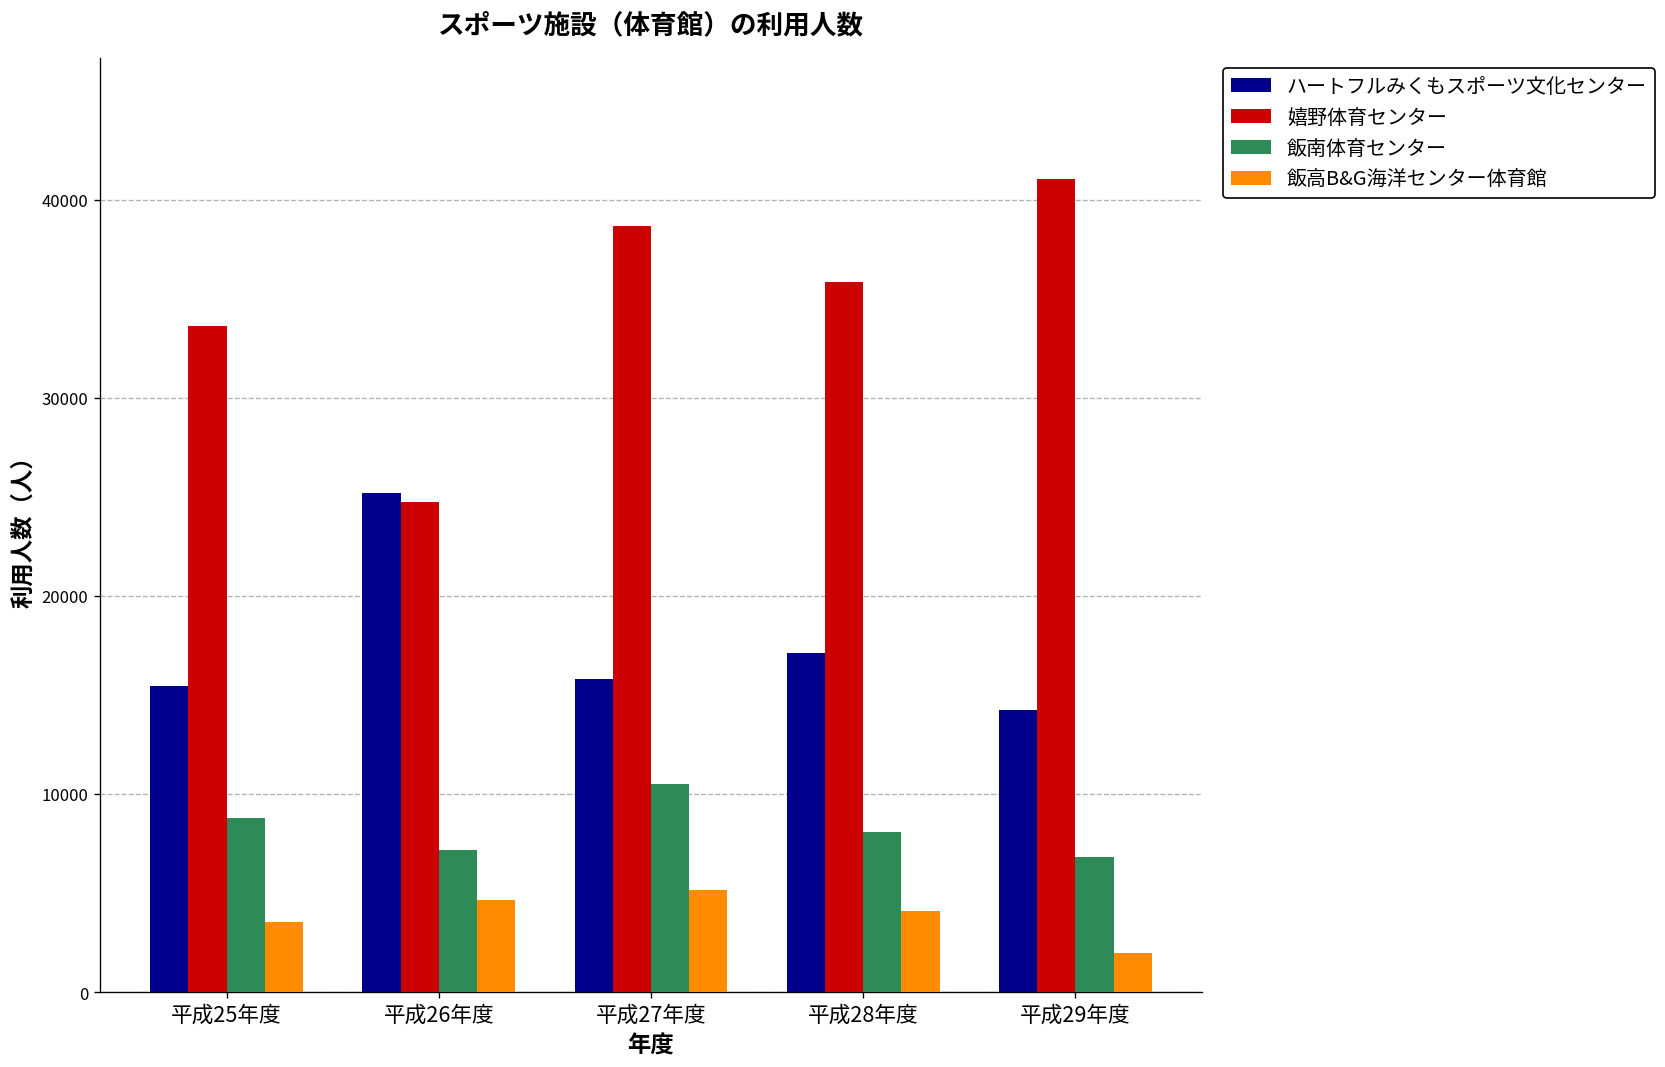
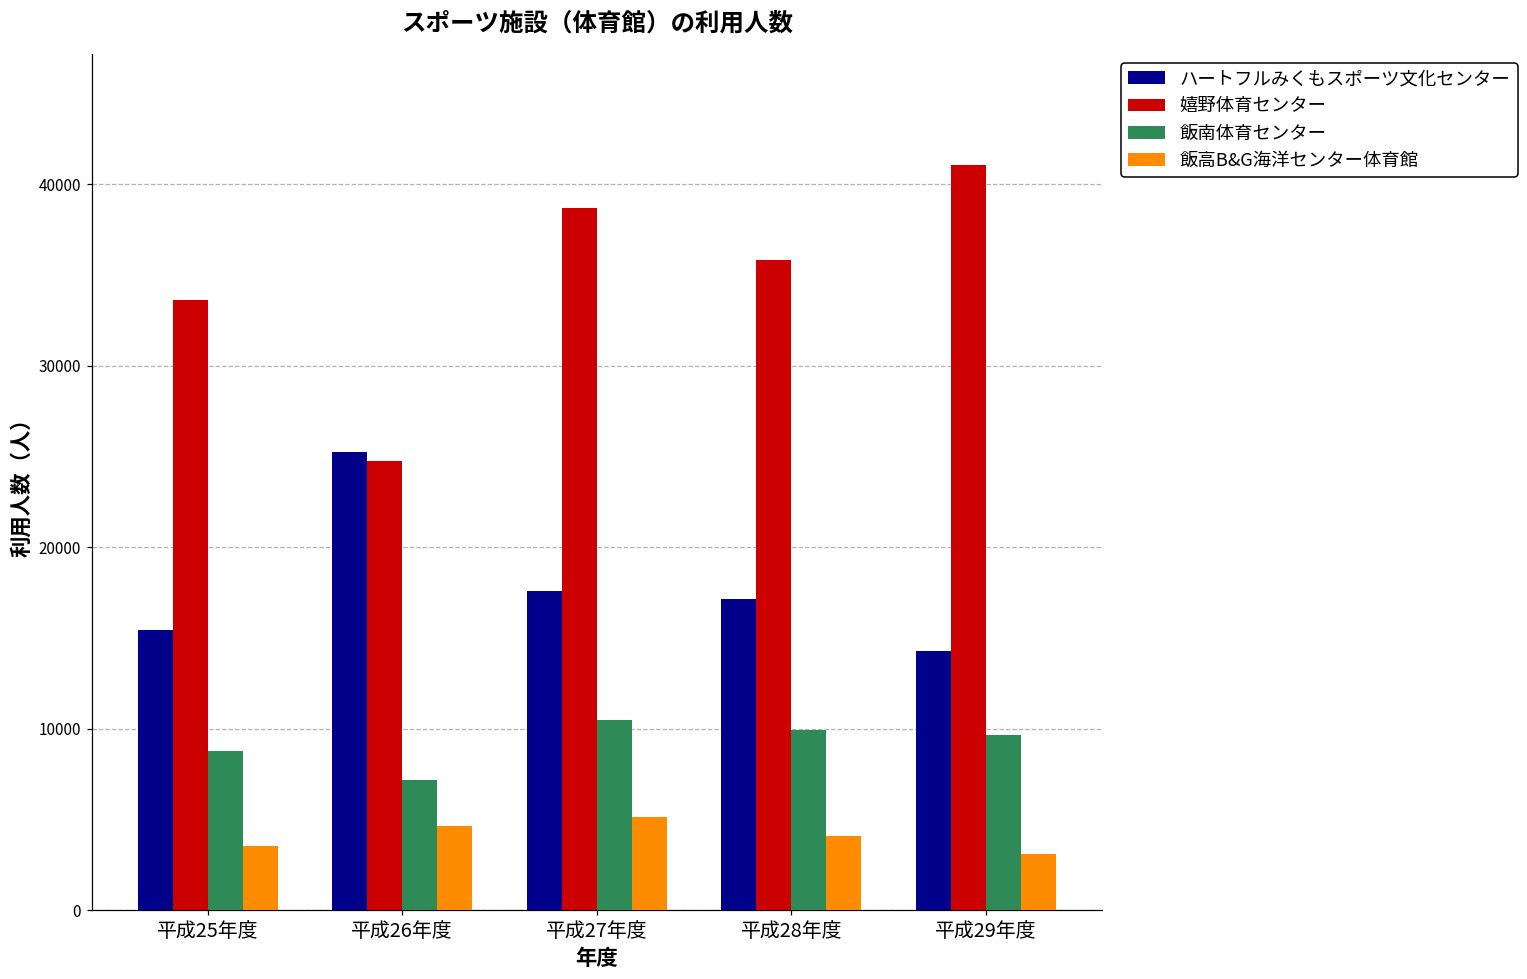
ハートフルみくもスポーツ文化センター, 平成27年度: 15800 -> 17600
飯南体育センター, 平成28年度: 8100 -> 9900
飯南体育センター, 平成29年度: 6800 -> 9700
飯高B&G海洋センター体育館, 平成29年度: 2000 -> 3100
